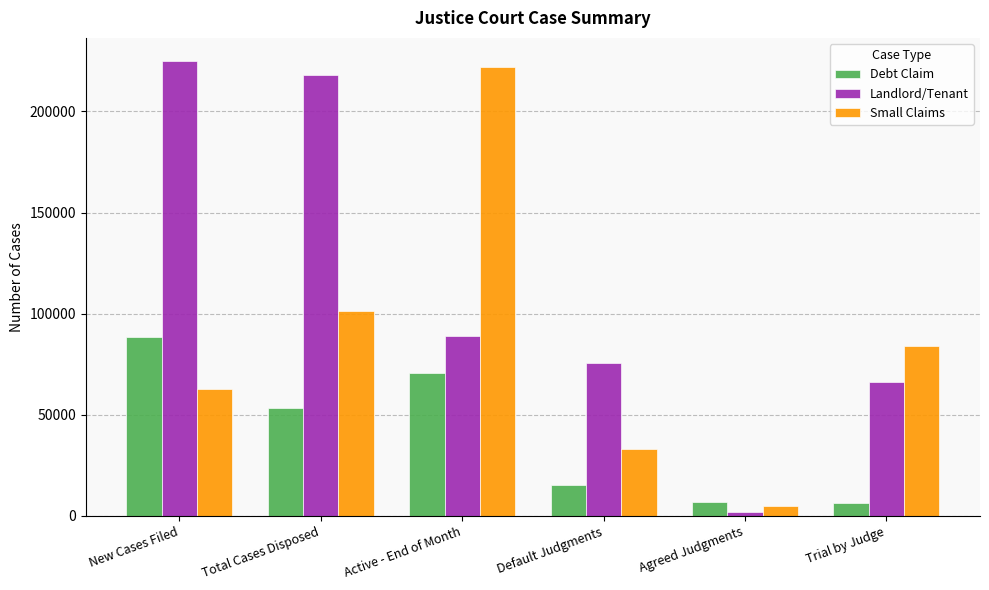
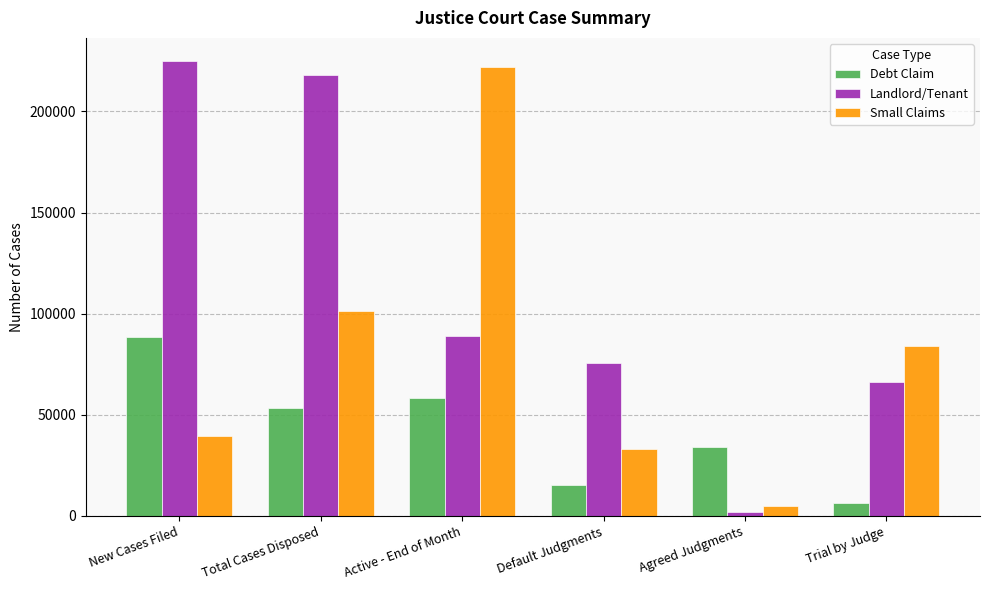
Small Claims, New Cases Filed: 63000 -> 39000
Debt Claim, Active - End of Month: 70000 -> 58000
Debt Claim, Agreed Judgments: 7000 -> 34000
